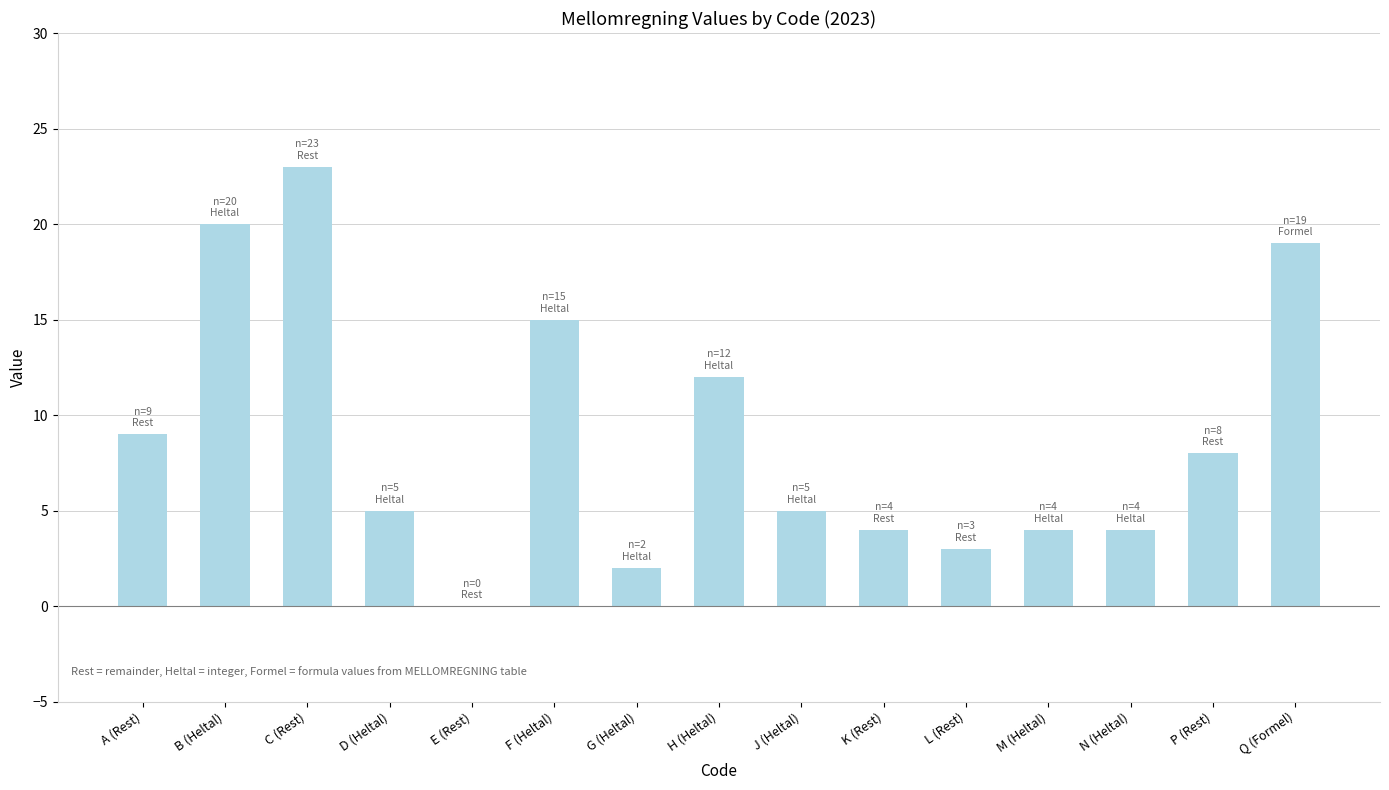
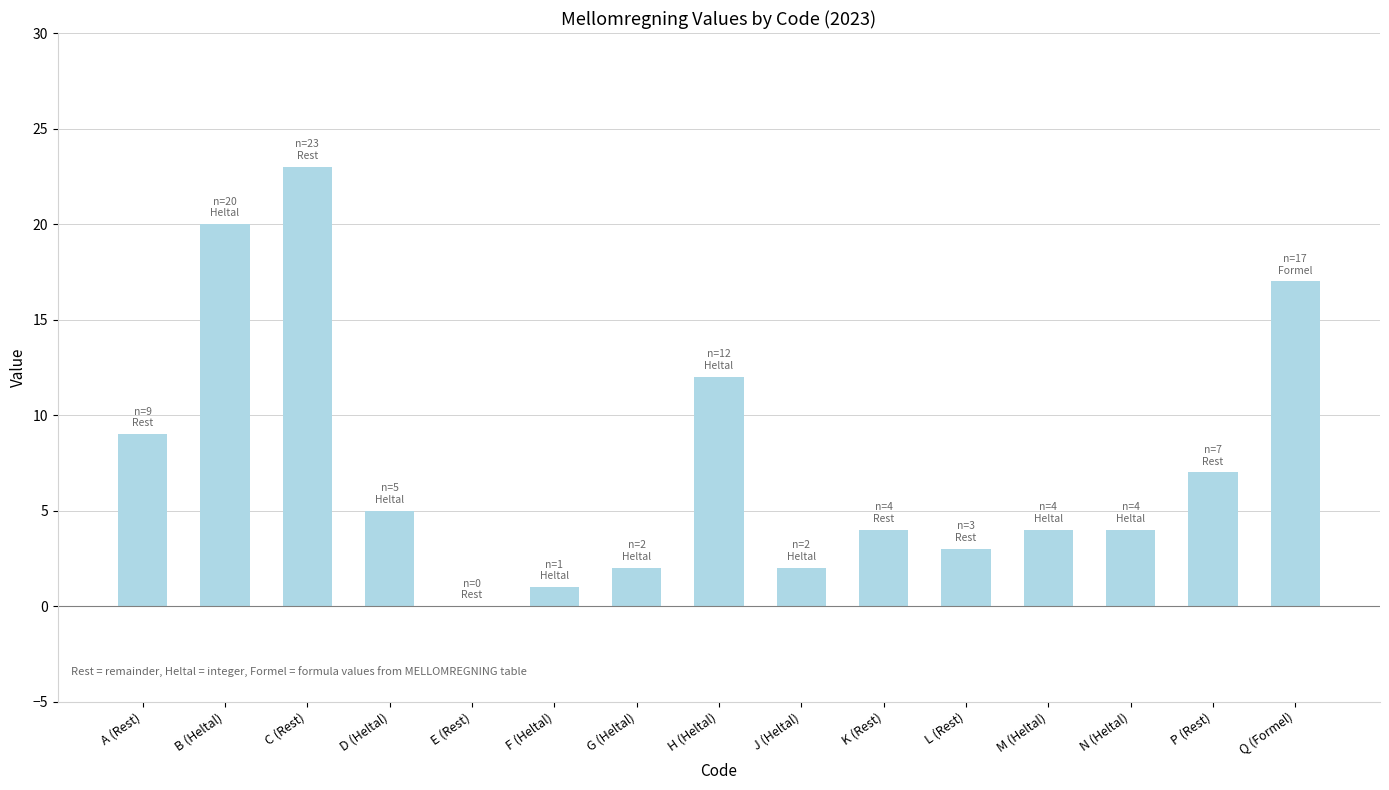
F (Heltal): 15 -> 1
J (Heltal): 5 -> 2
P (Rest): 8 -> 7
Q (Formel): 19 -> 17
